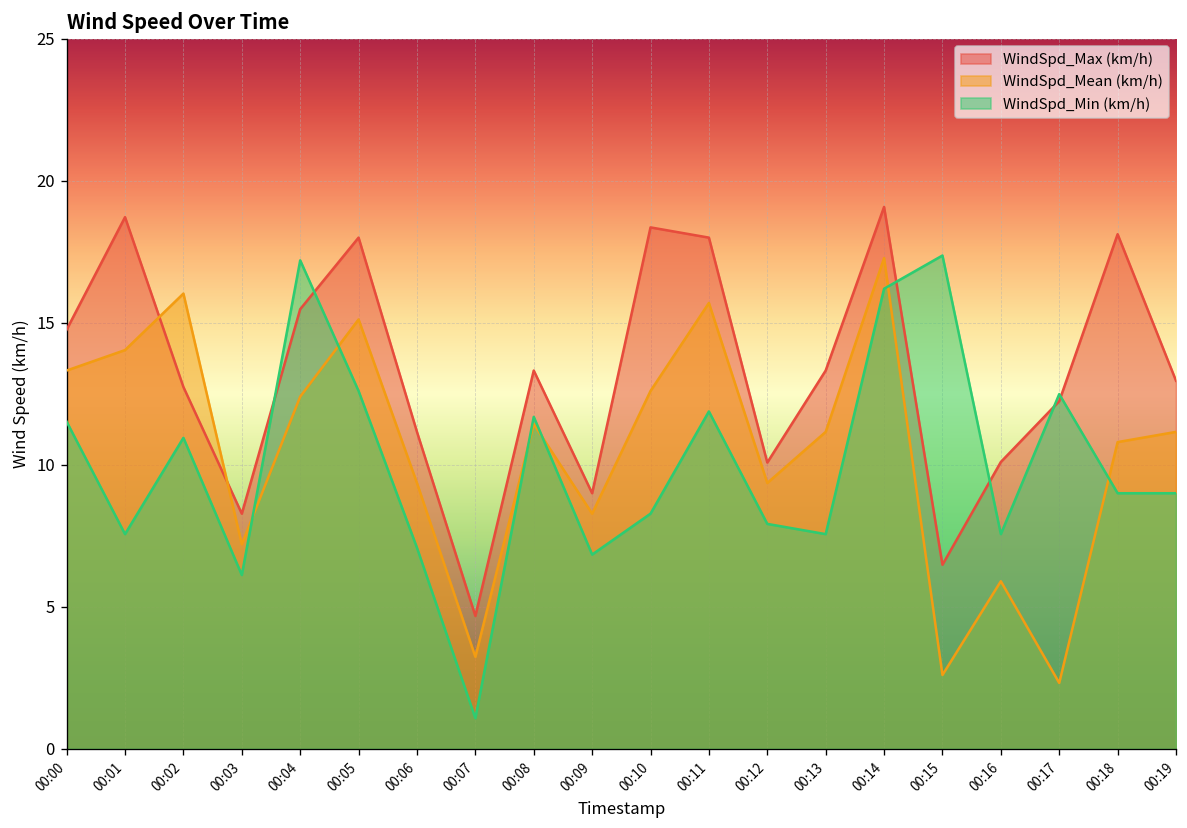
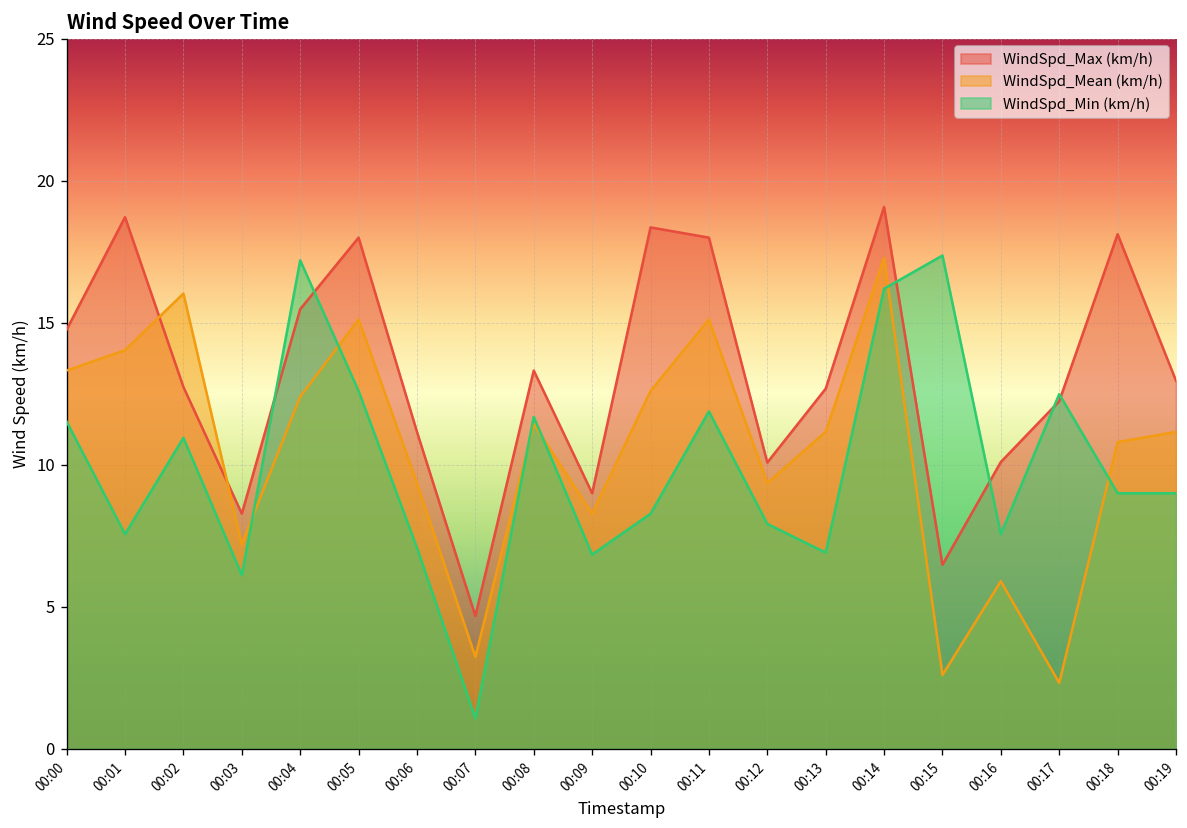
WindSpd_Mean (km/h), 00:11: 15.7 -> 15.1
WindSpd_Max (km/h), 00:13: 13.3 -> 12.7
WindSpd_Min (km/h), 00:13: 7.6 -> 6.9
